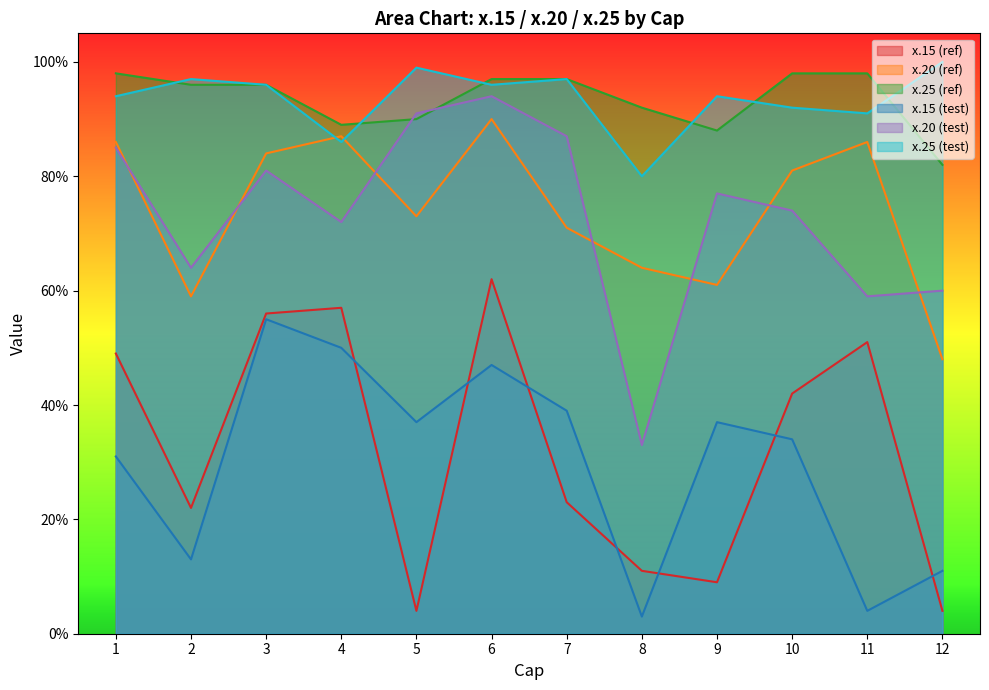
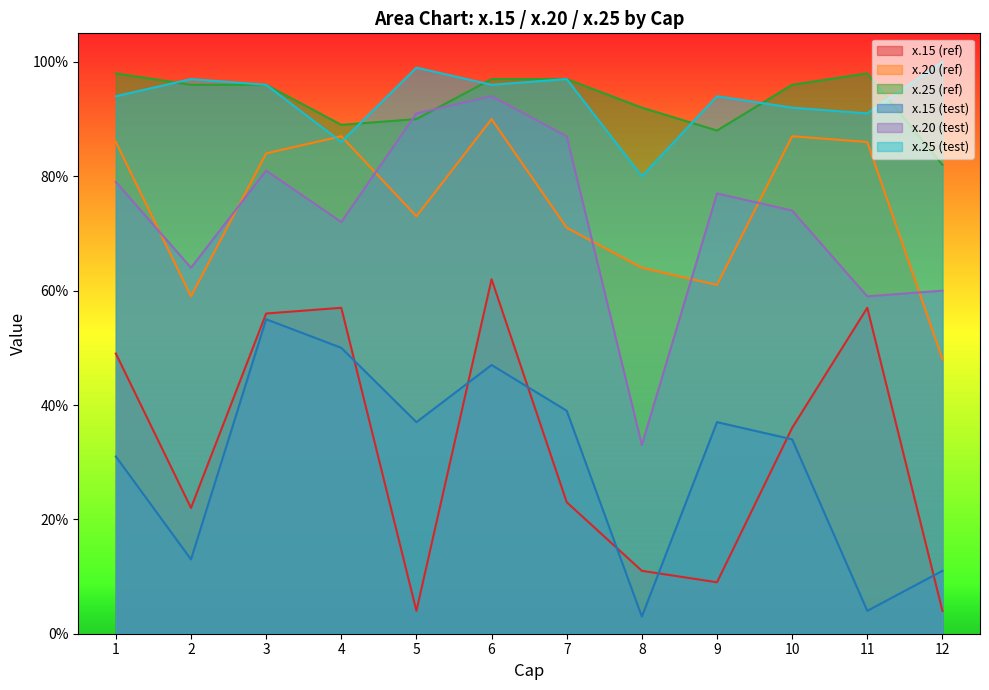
x.20 (test), 1: 85% -> 79%
x.15 (ref), 10: 42% -> 36%
x.20 (ref), 10: 81% -> 87%
x.25 (ref), 10: 98% -> 96%
x.15 (ref), 11: 51% -> 57%
